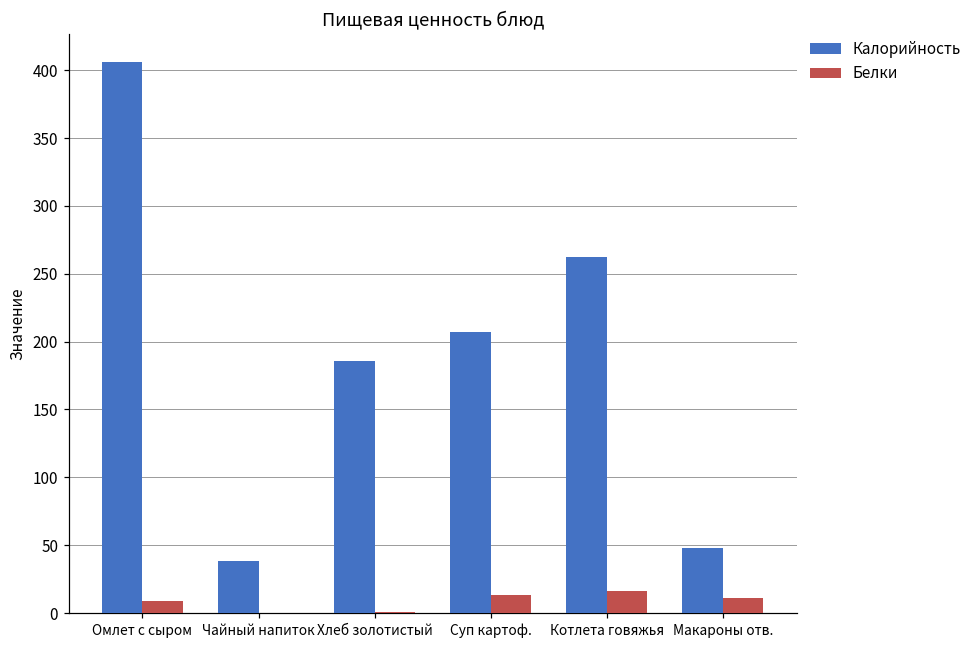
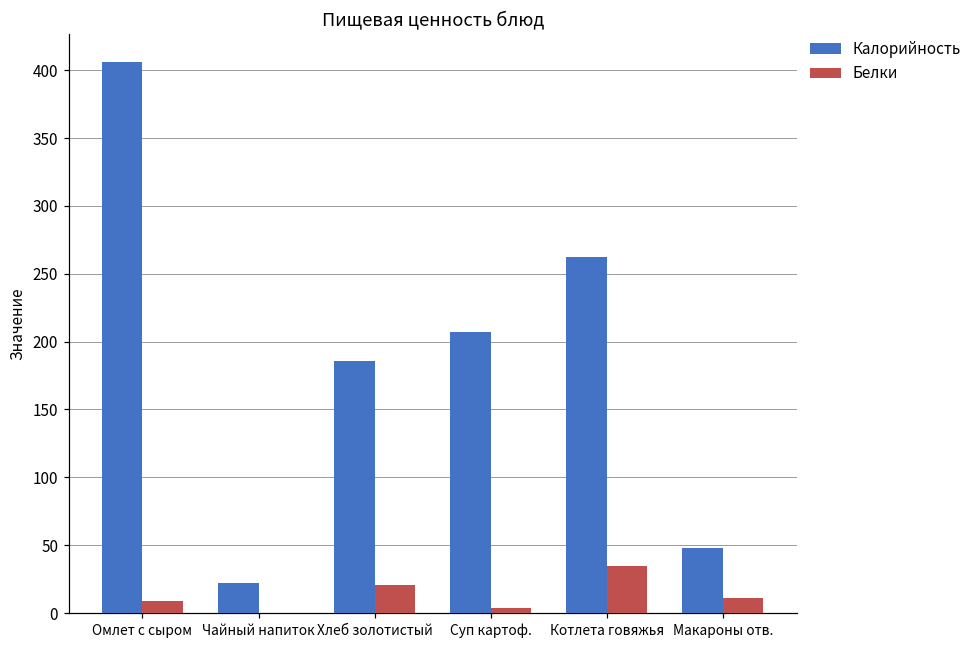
Калорийность, Чайный напиток: 38 -> 22
Белки, Хлеб золотистый: 1 -> 21
Белки, Суп картоф.: 13 -> 4
Белки, Котлета говяжья: 16 -> 35
